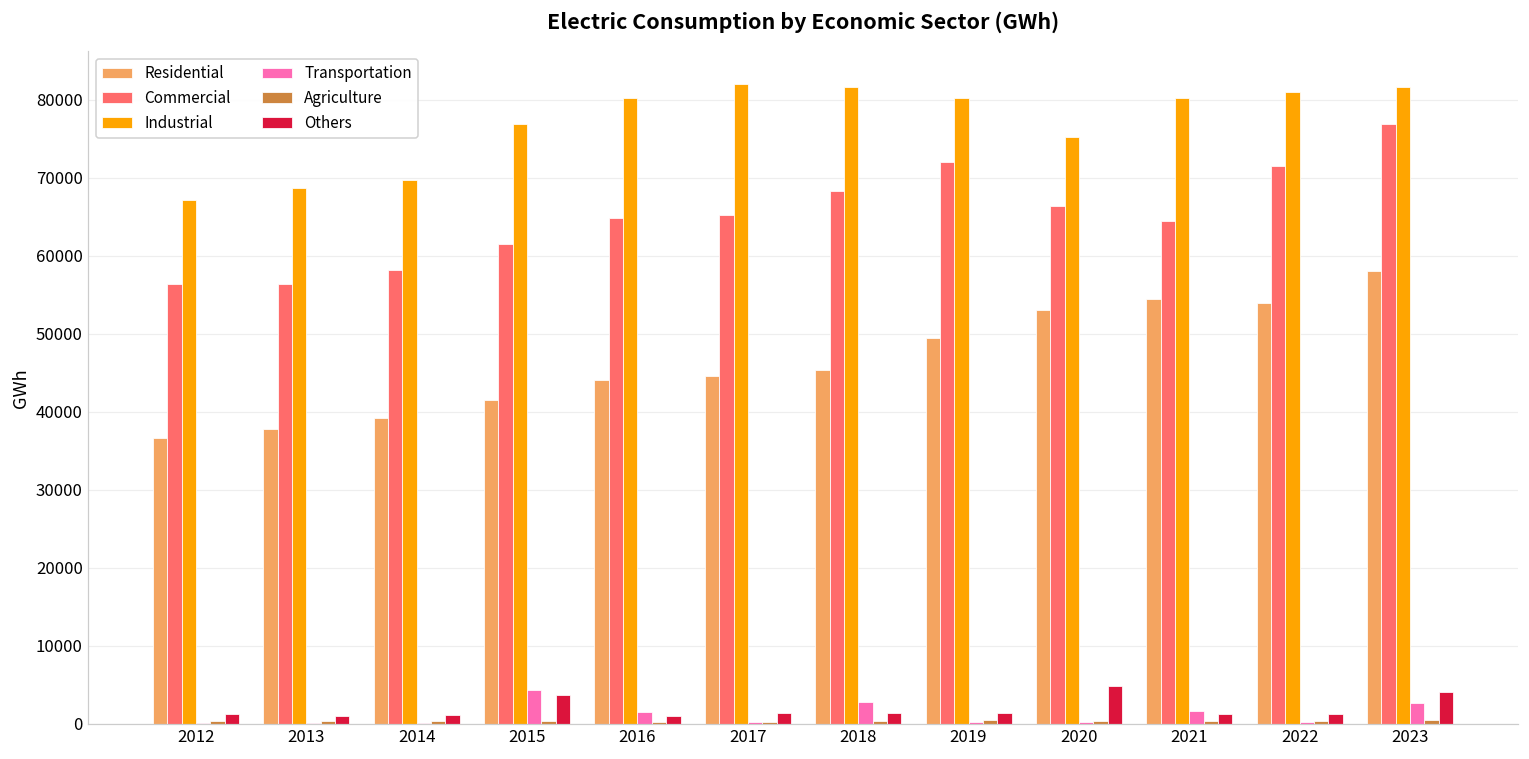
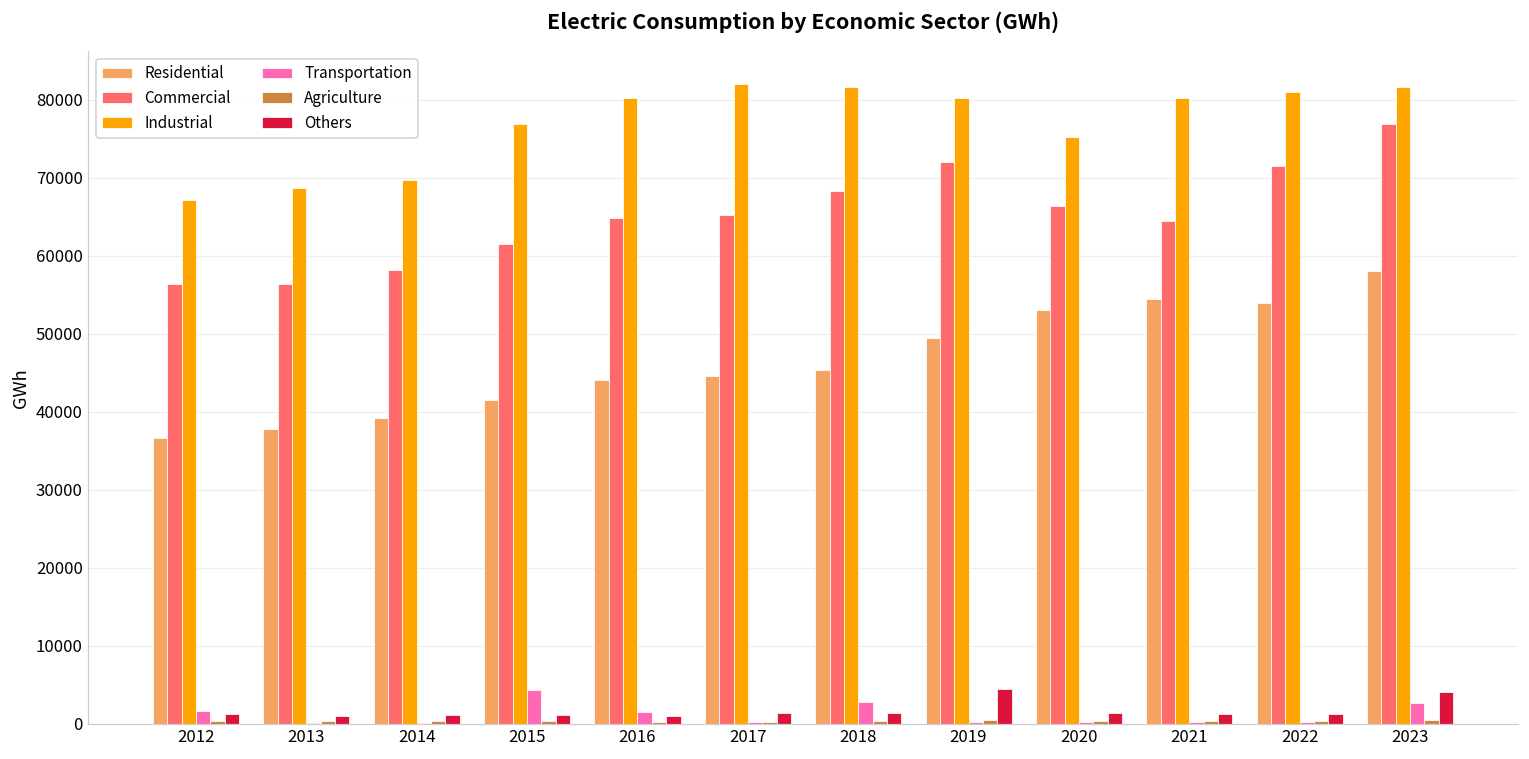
Transportation, 2012: 0 -> 2000
Others, 2015: 4000 -> 1000
Others, 2019: 1000 -> 4000
Others, 2020: 5000 -> 1000
Transportation, 2021: 2000 -> 0
